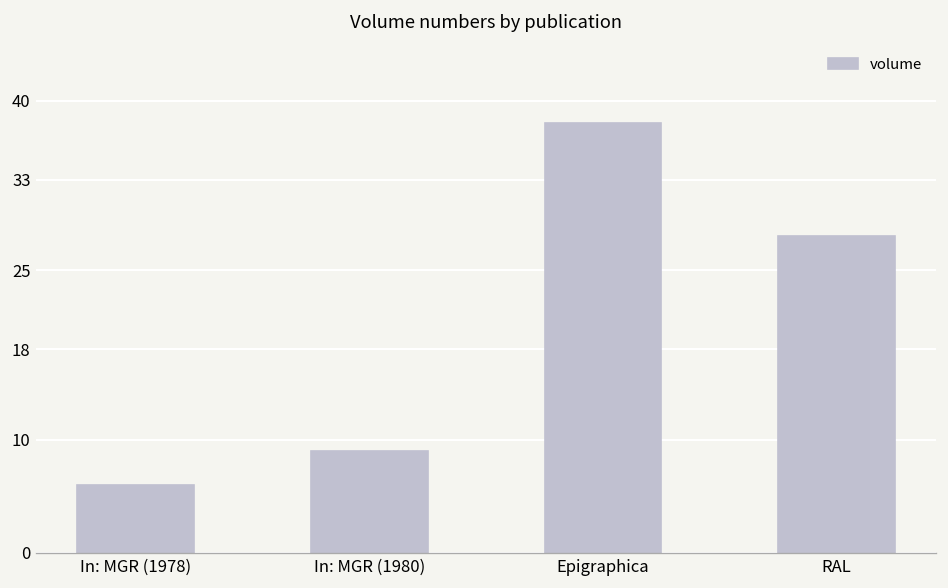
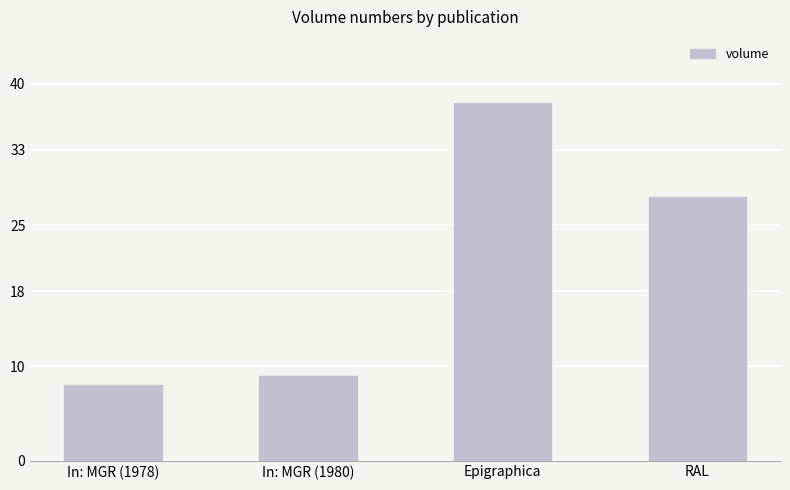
In: MGR (1978): 6 -> 8
